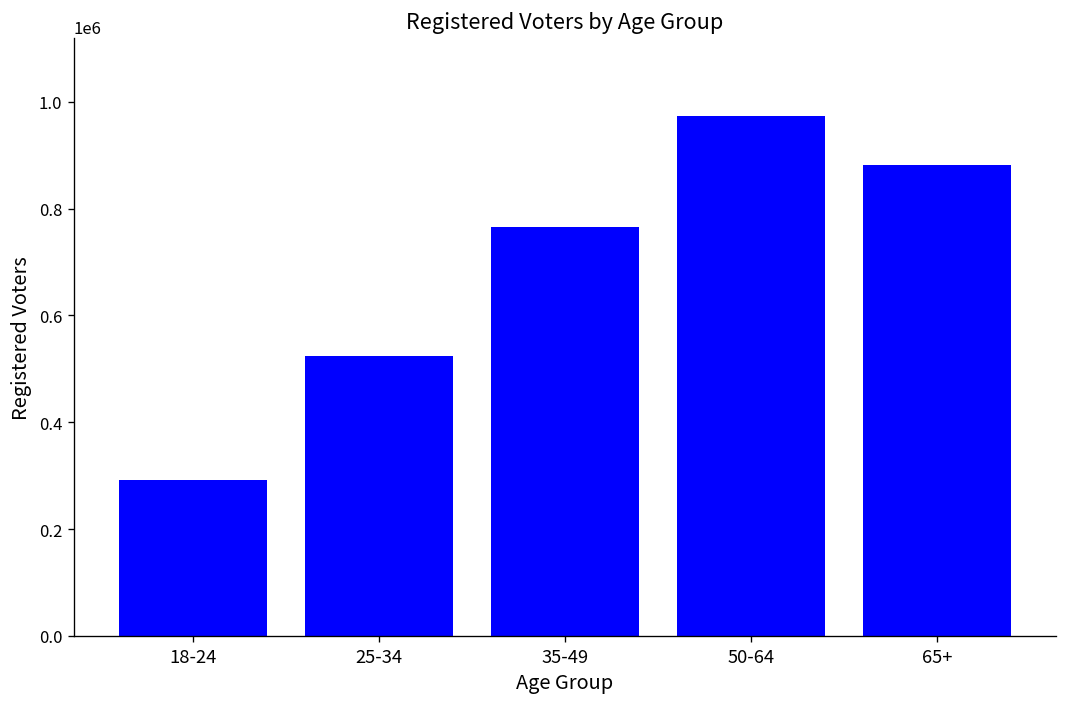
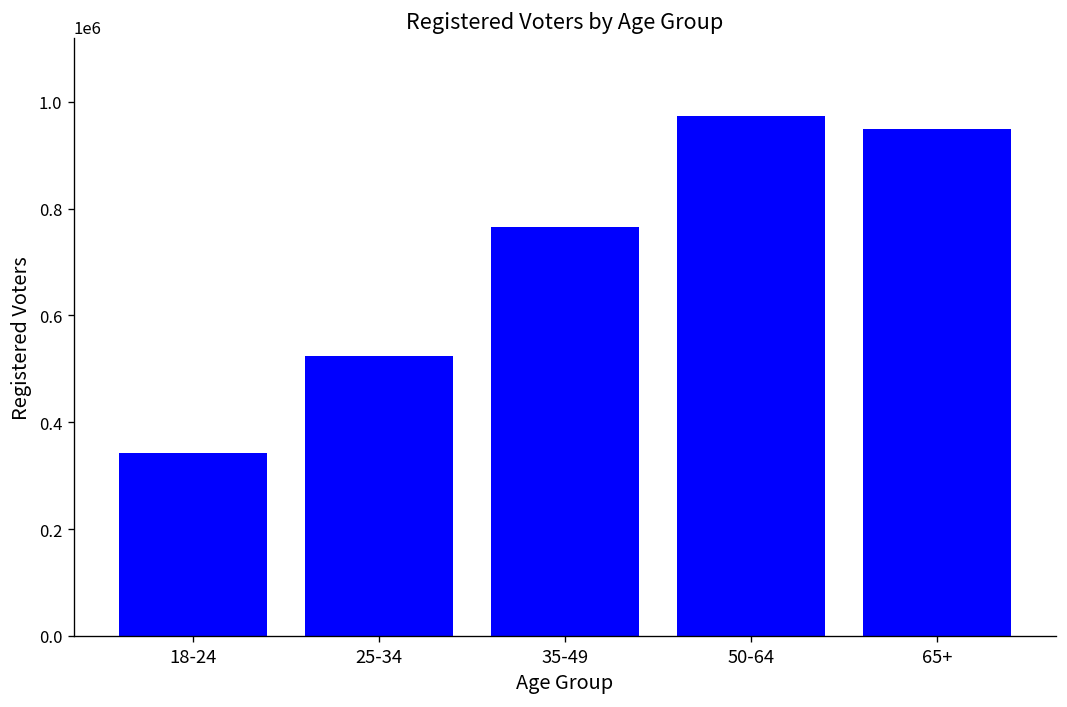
18-24: 290000 -> 340000
65+: 880000 -> 950000
